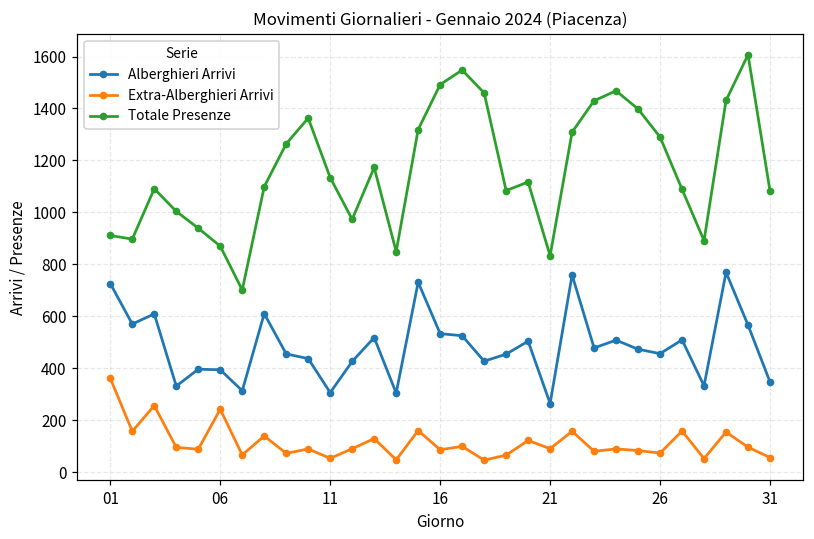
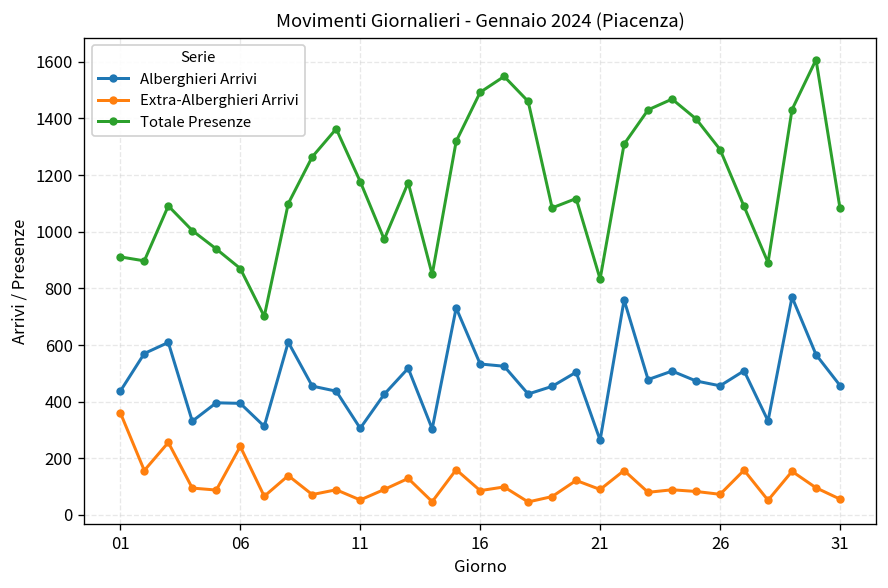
Alberghieri Arrivi, 01: 730 -> 440
Totale Presenze, 11: 1130 -> 1180
Alberghieri Arrivi, 31: 350 -> 460
